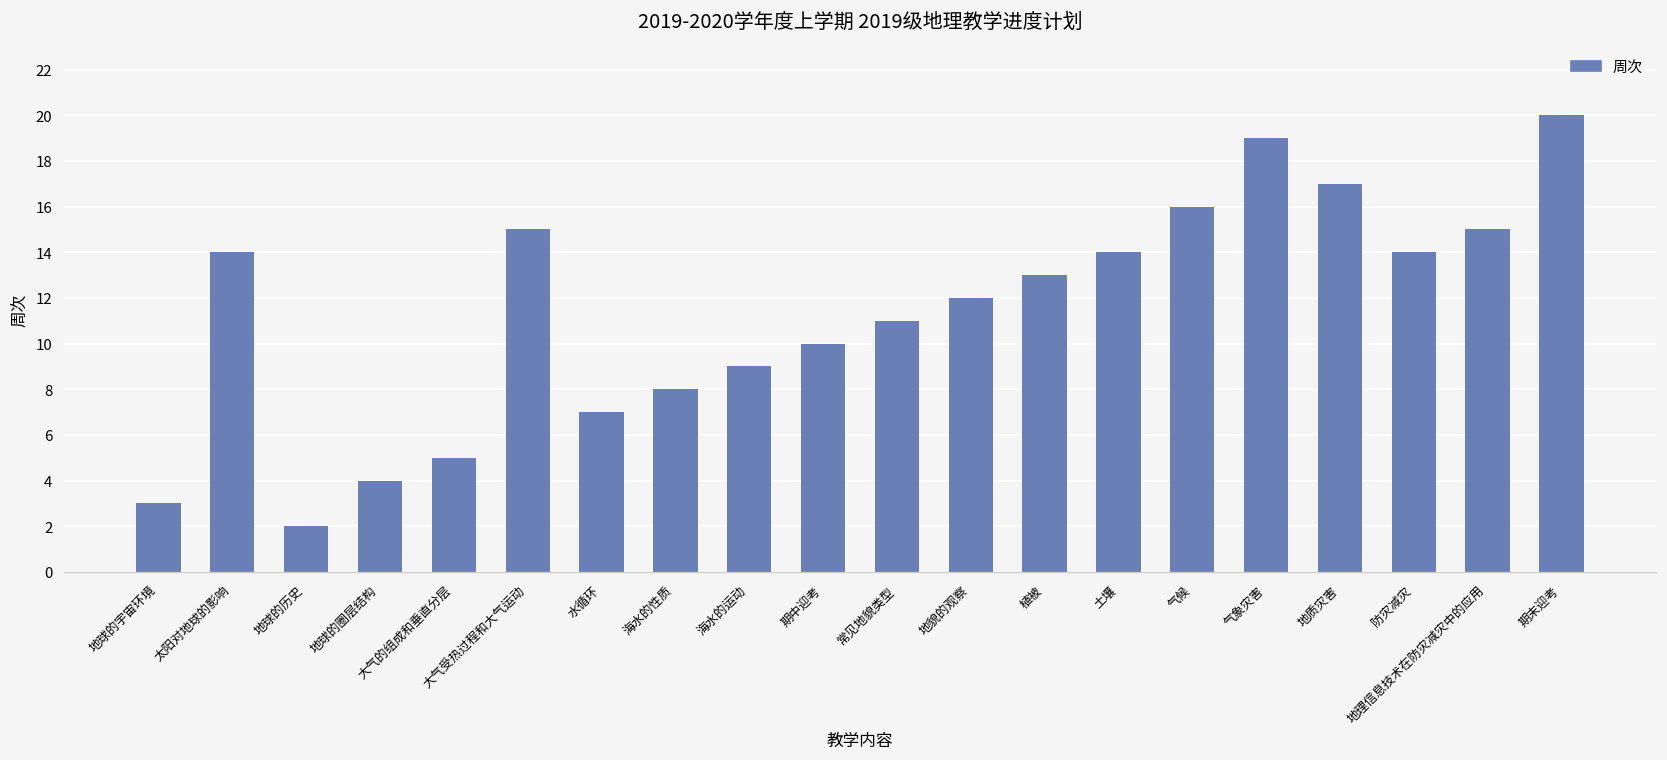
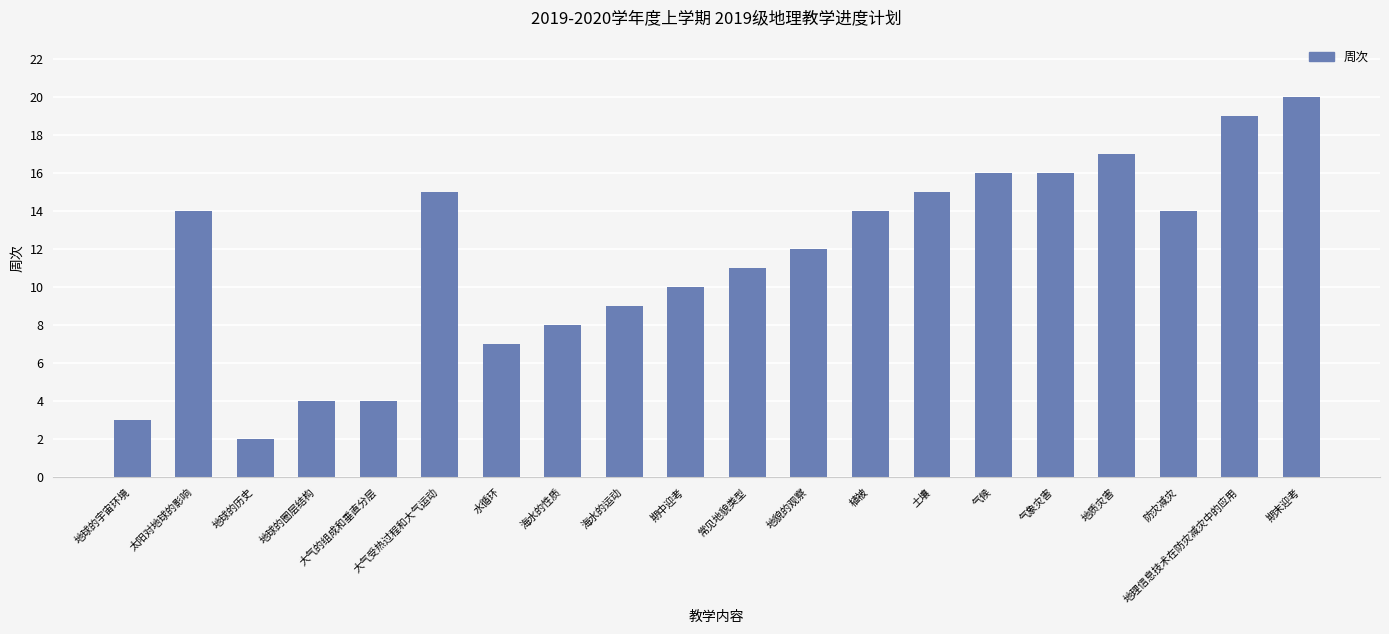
大气的组成和垂直分层: 5 -> 4
植被: 13 -> 14
土壤: 14 -> 15
气象灾害: 19 -> 16
地理信息技术在防灾减灾中的应用: 15 -> 19
